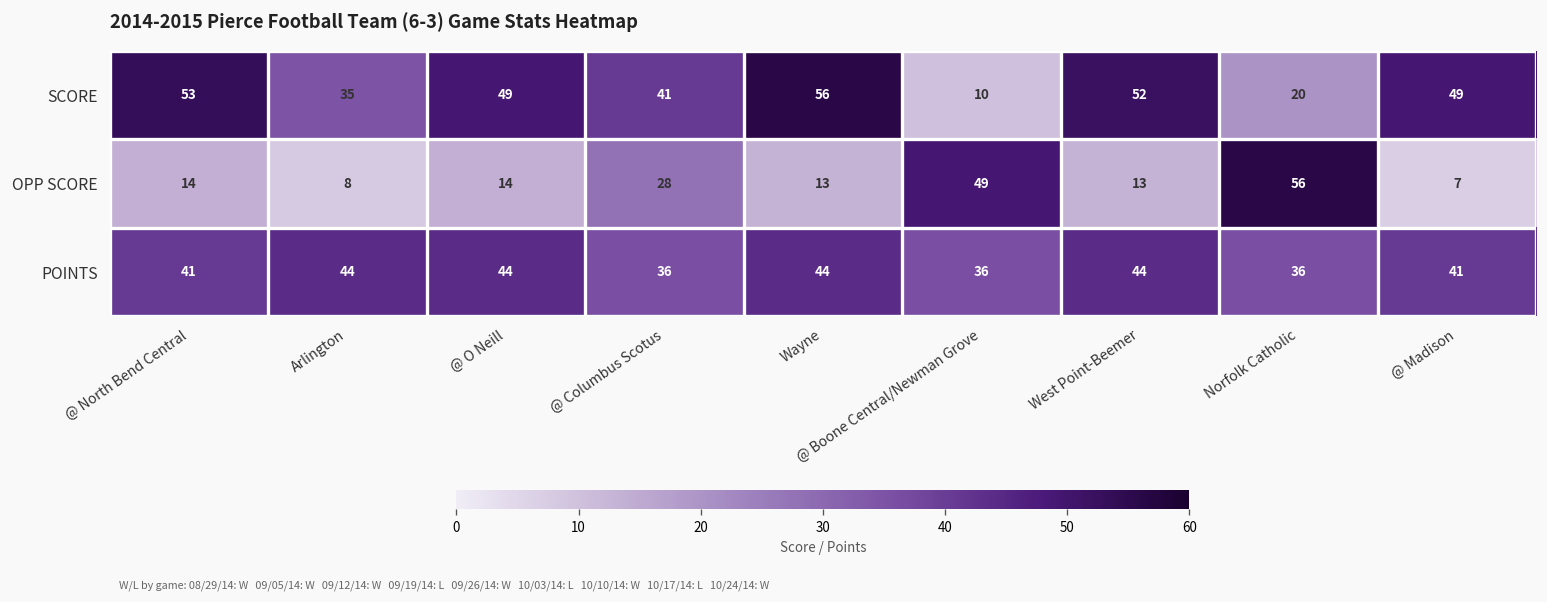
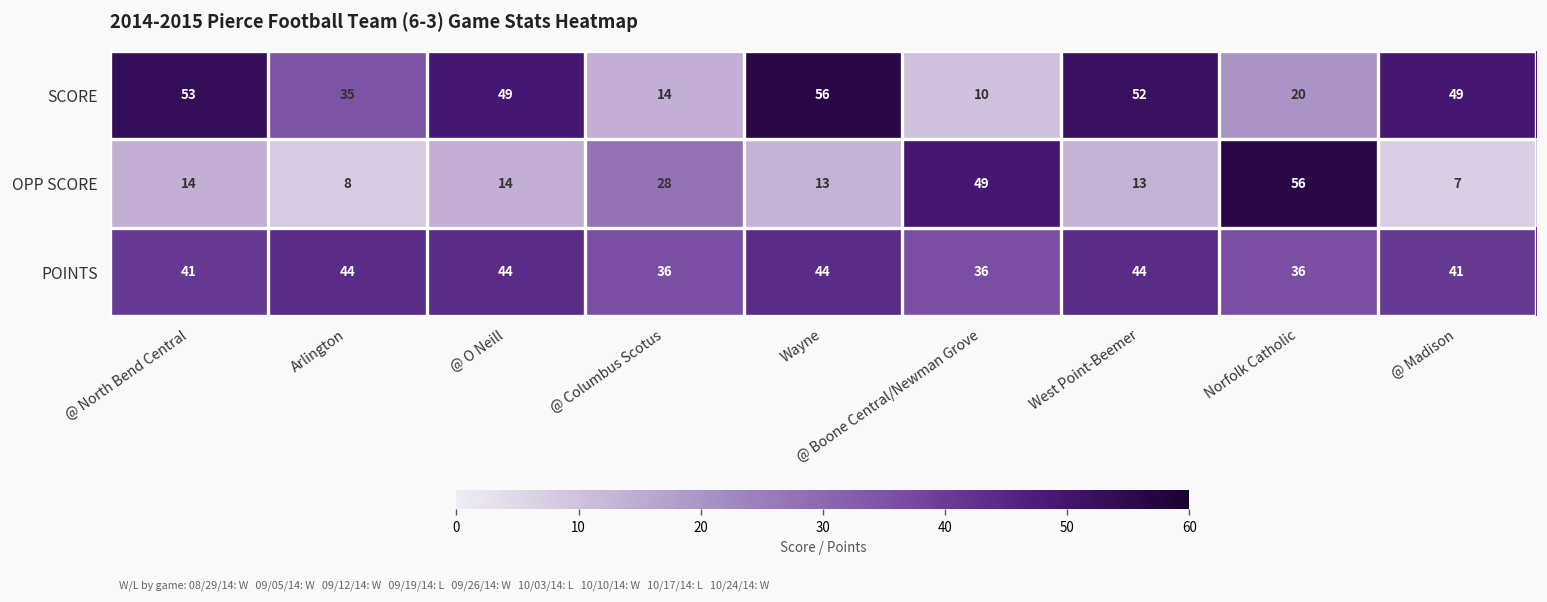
SCORE, @ Columbus Scotus: 41 -> 14
